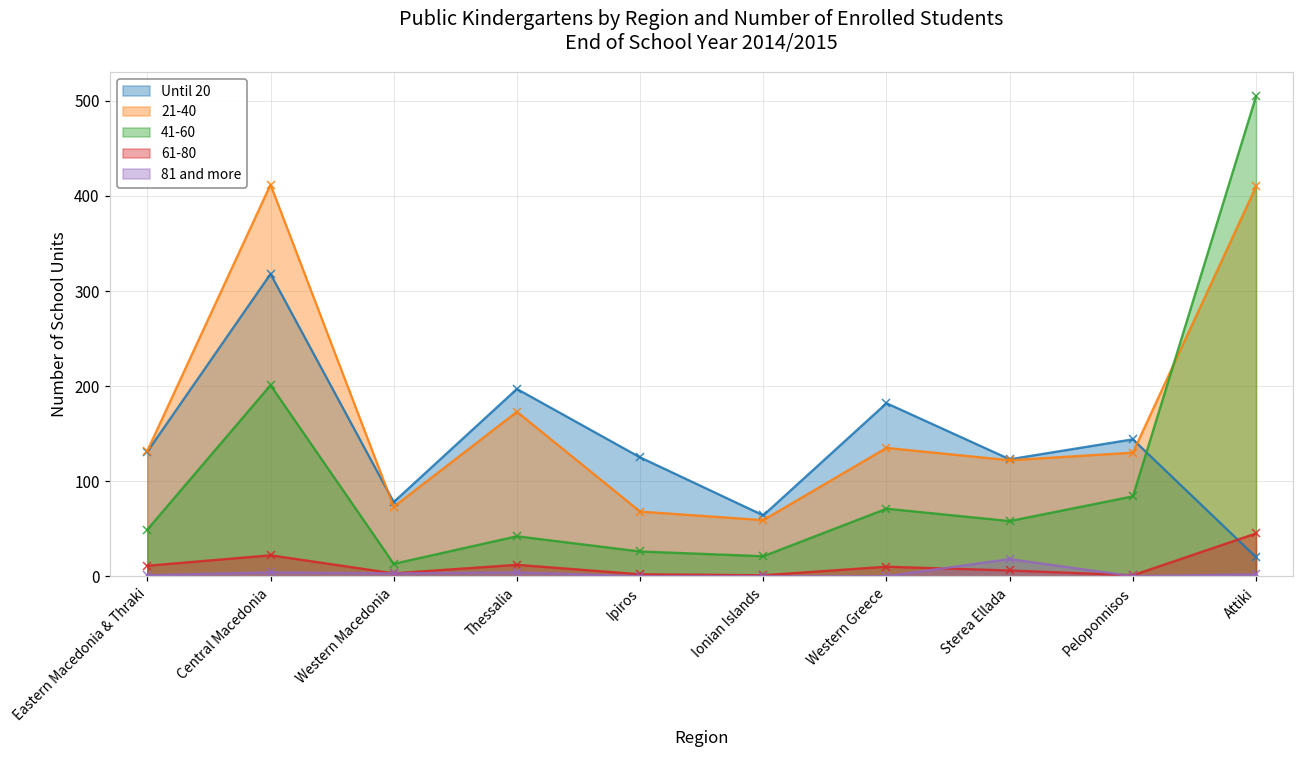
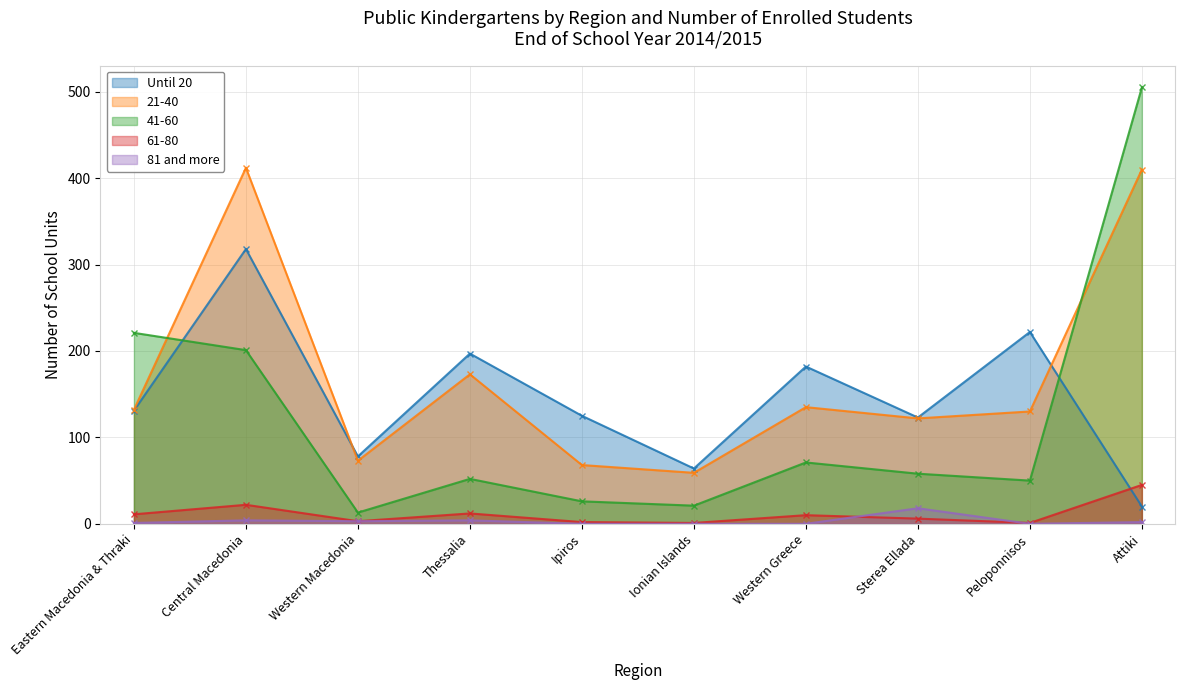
41-60, Eastern Macedonia & Thraki: 50 -> 220
41-60, Thessalia: 40 -> 50
Until 20, Peloponnisos: 140 -> 220
41-60, Peloponnisos: 80 -> 50
